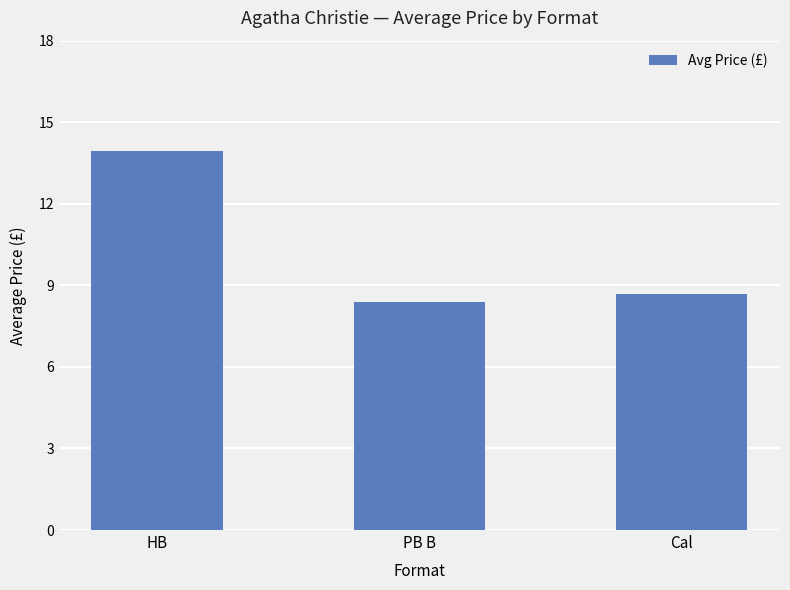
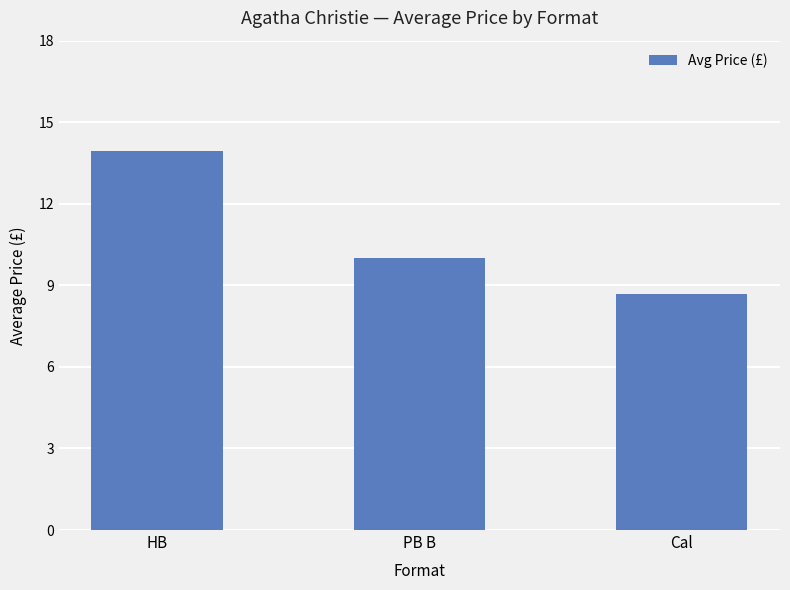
PB B: 8.4 -> 10.0
